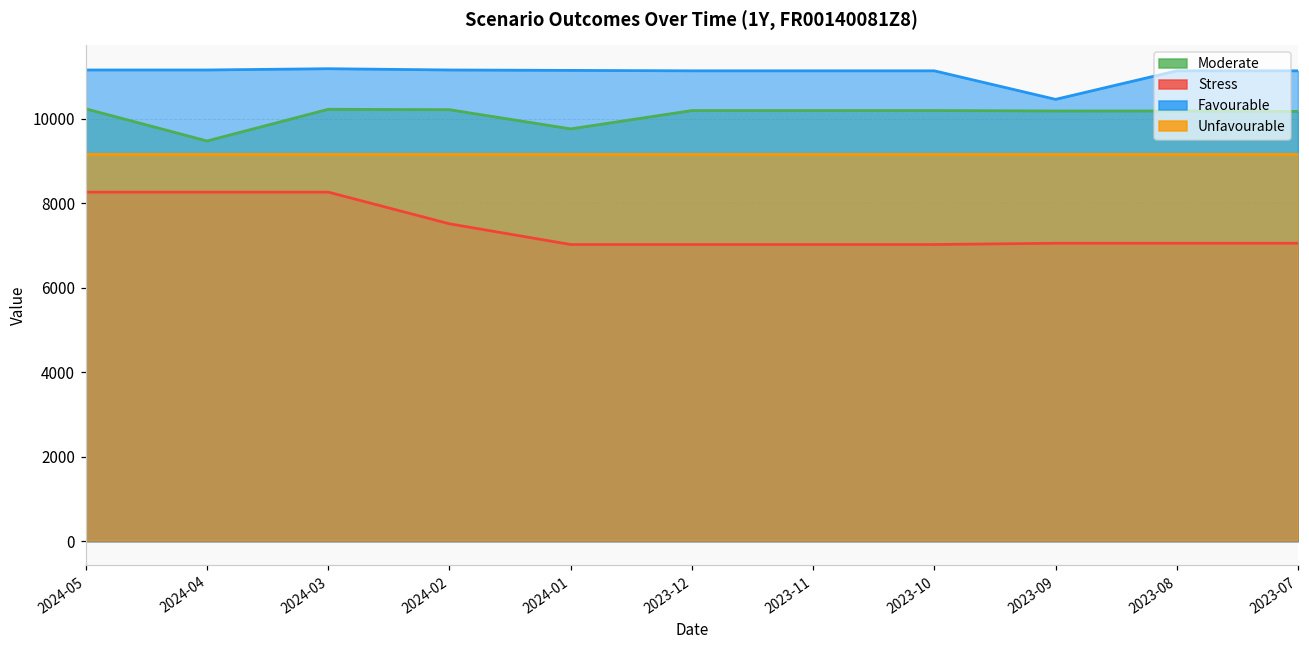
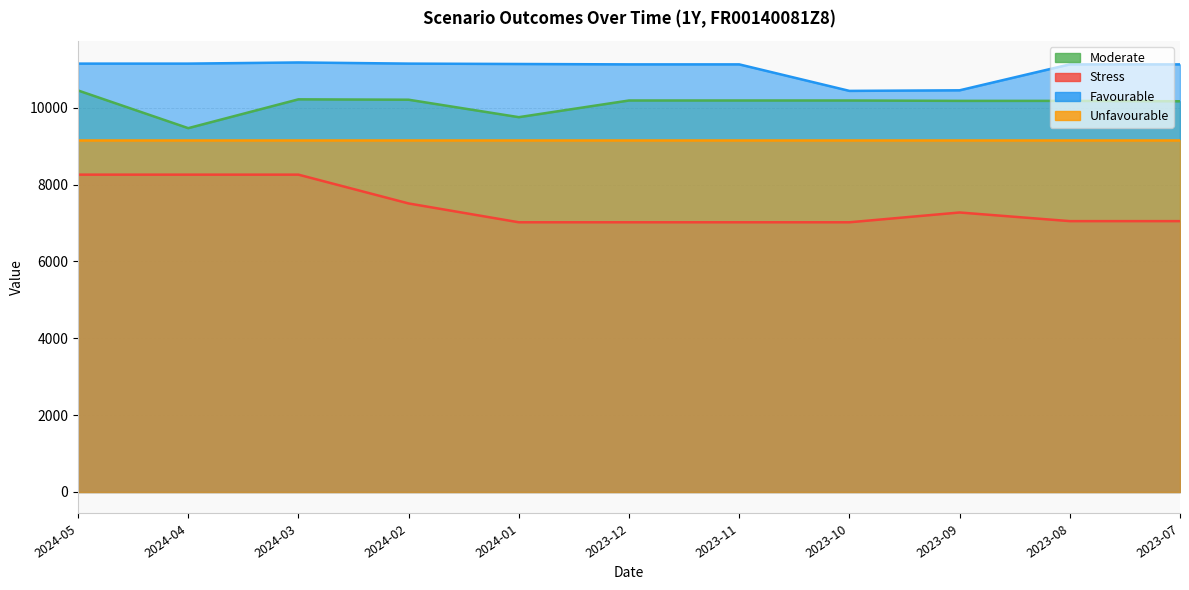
Moderate, 2024-05: 10200 -> 10500
Favourable, 2023-10: 11100 -> 10400
Stress, 2023-09: 7100 -> 7300
